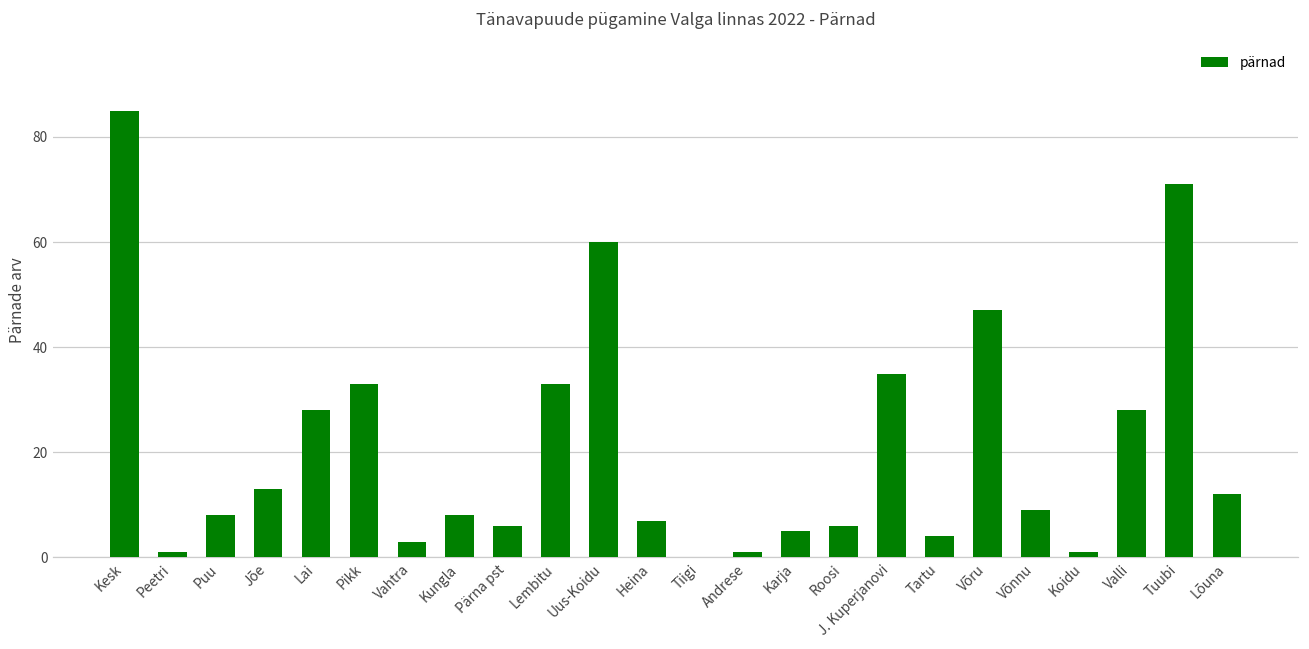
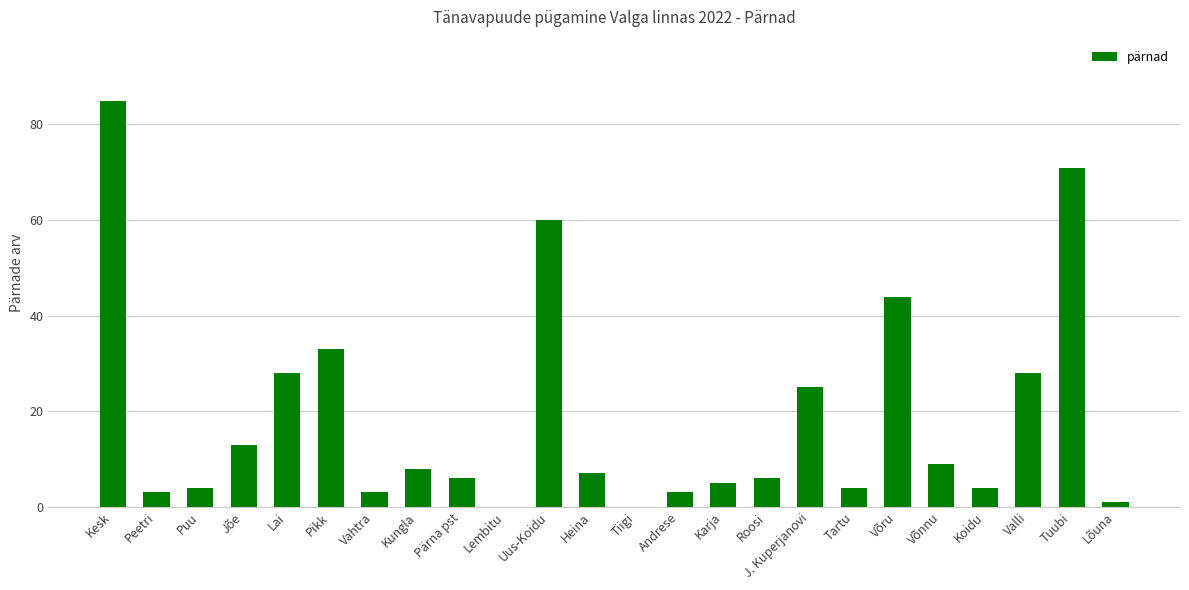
Peetri: 1 -> 3
Puu: 8 -> 4
Lembitu: 33 -> 0
Andrese: 1 -> 3
J. Kuperjanovi: 35 -> 25
Võru: 47 -> 44
Koidu: 1 -> 4
Lõuna: 12 -> 1
